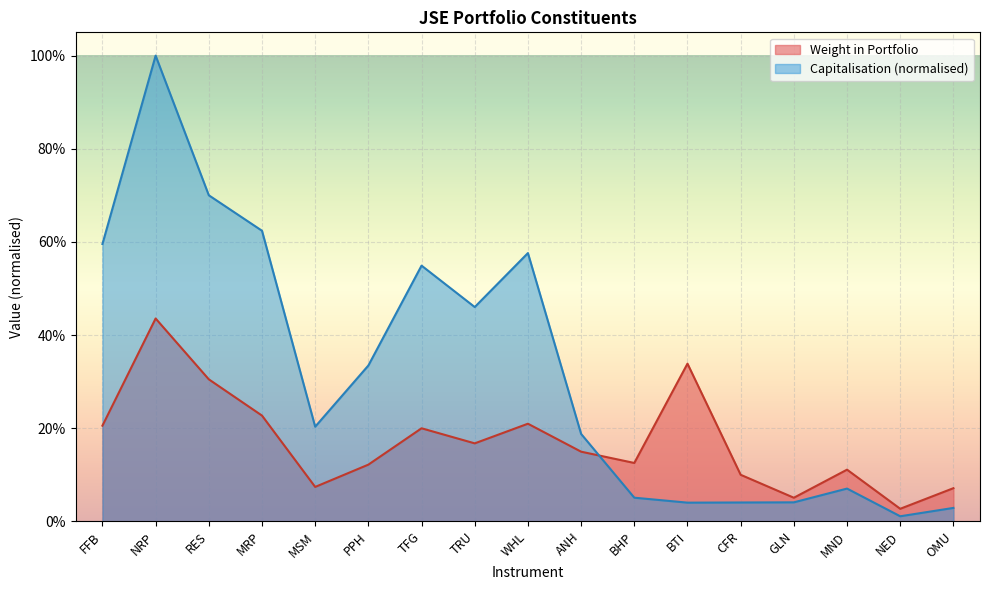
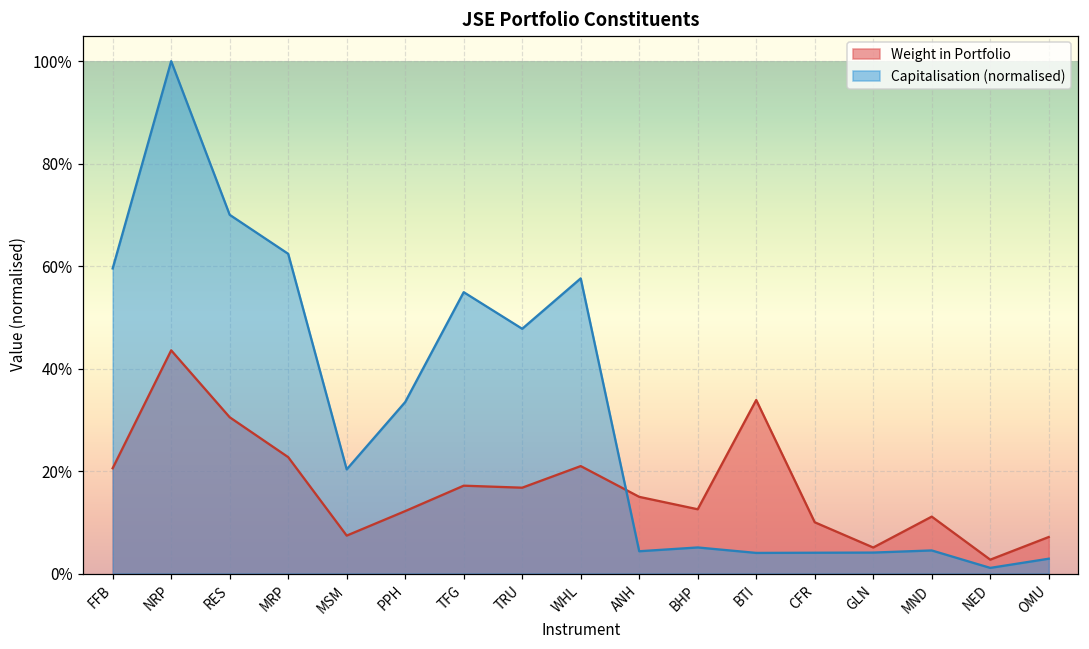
Weight in Portfolio, TFG: 20% -> 17%
Capitalisation (normalised), TRU: 46% -> 48%
Capitalisation (normalised), ANH: 19% -> 4%
Capitalisation (normalised), MND: 7% -> 5%
